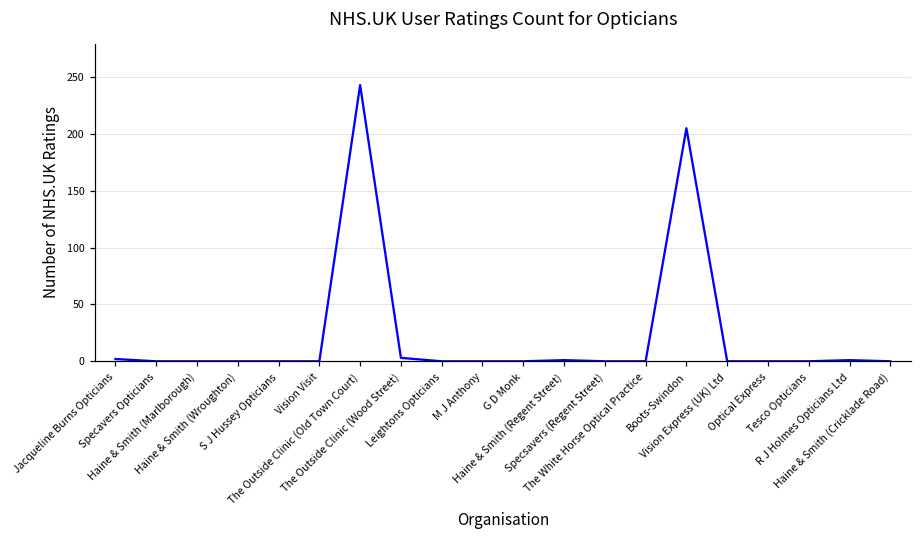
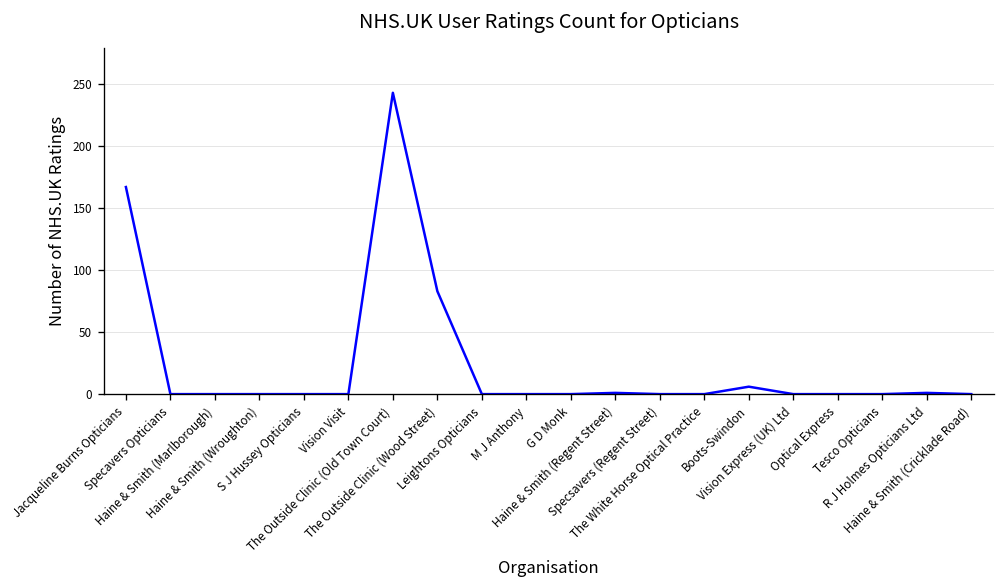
Jacqueline Burns Opticians: 2 -> 167
The Outside Clinic (Wood Street): 3 -> 83
Boots-Swindon: 205 -> 6
